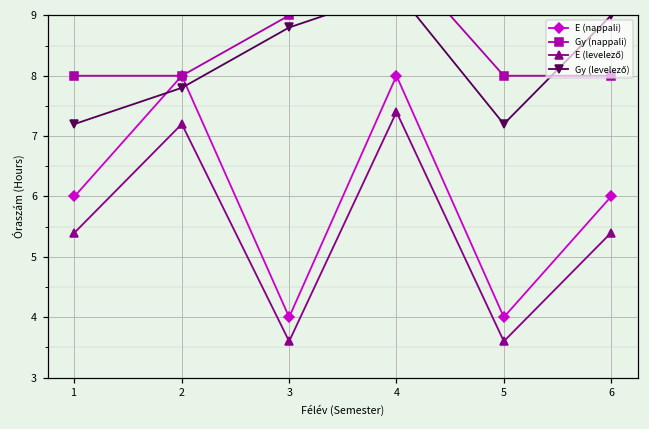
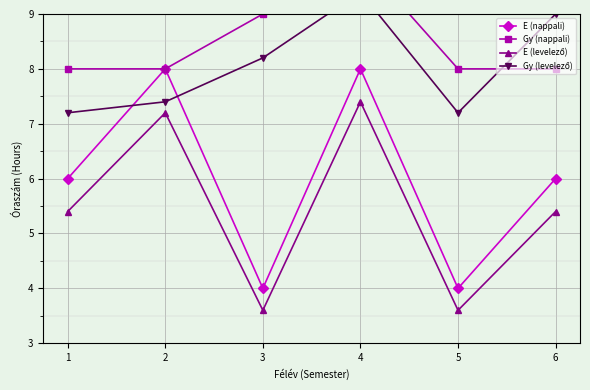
Gy (levelező), 2: 7.8 -> 7.4
Gy (levelező), 3: 8.8 -> 8.2
